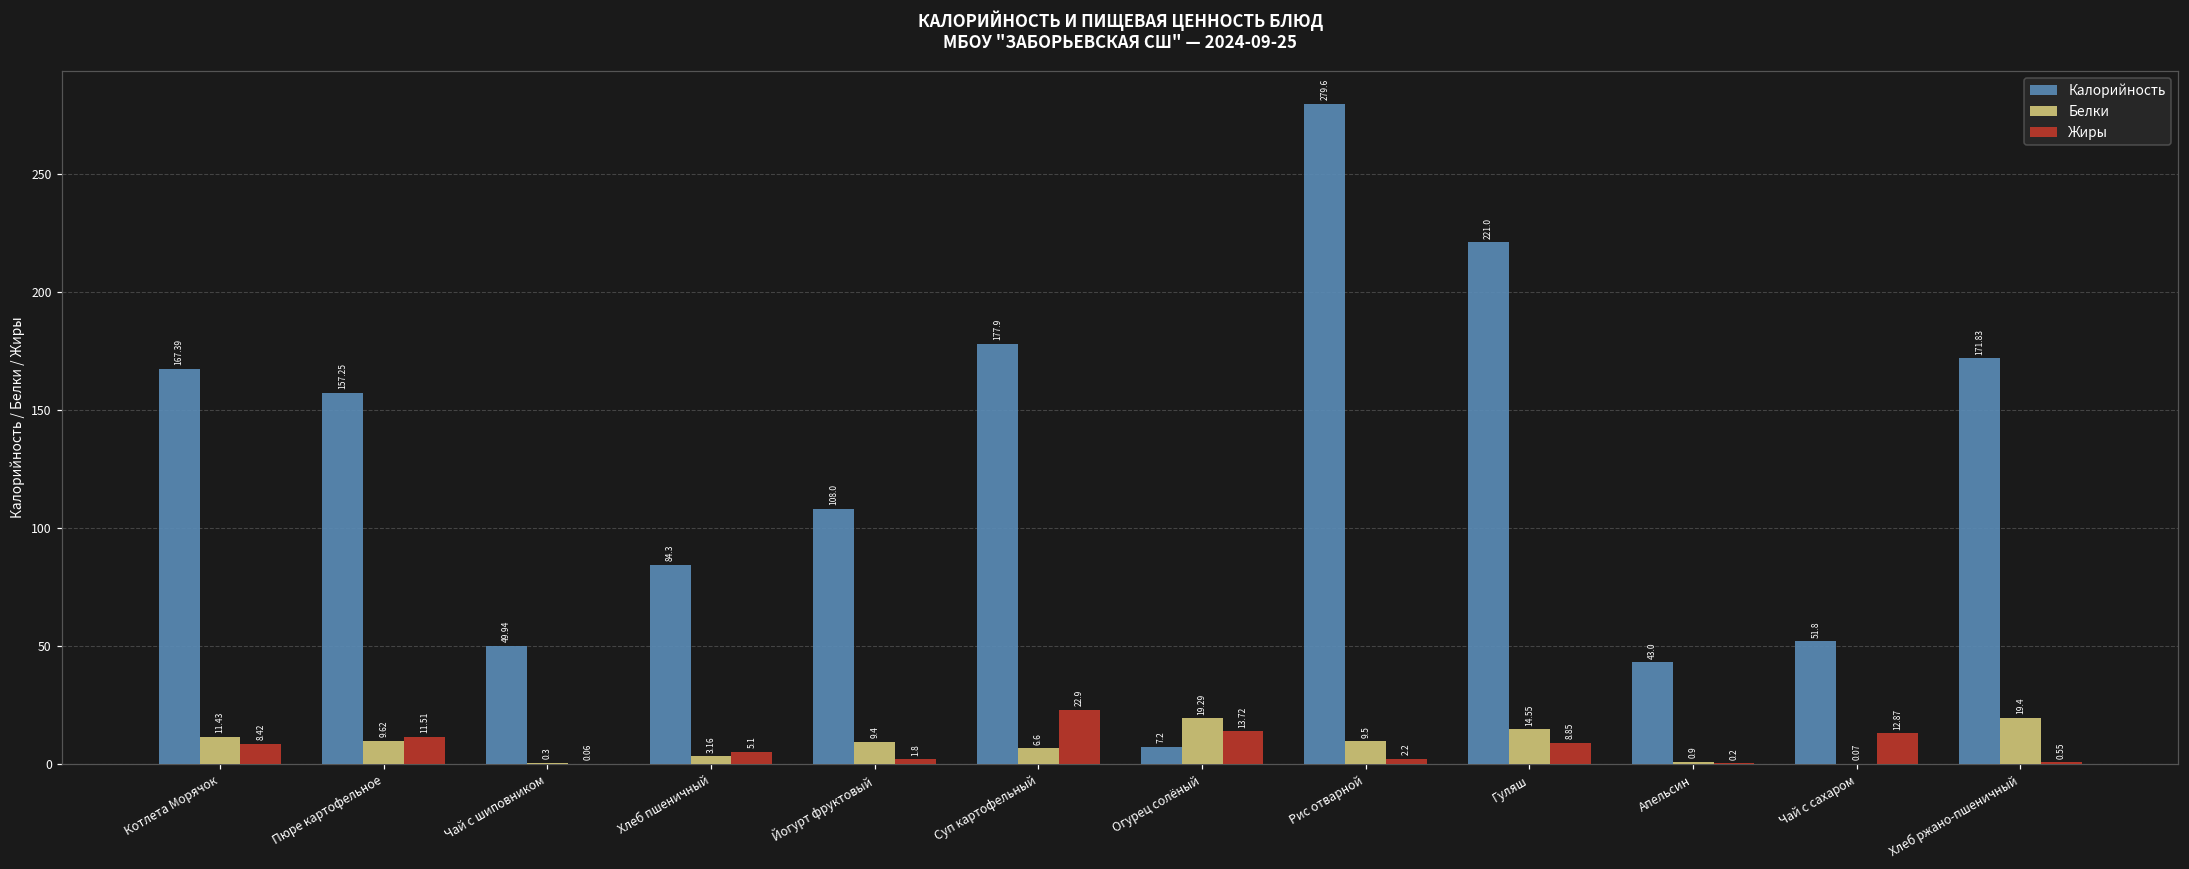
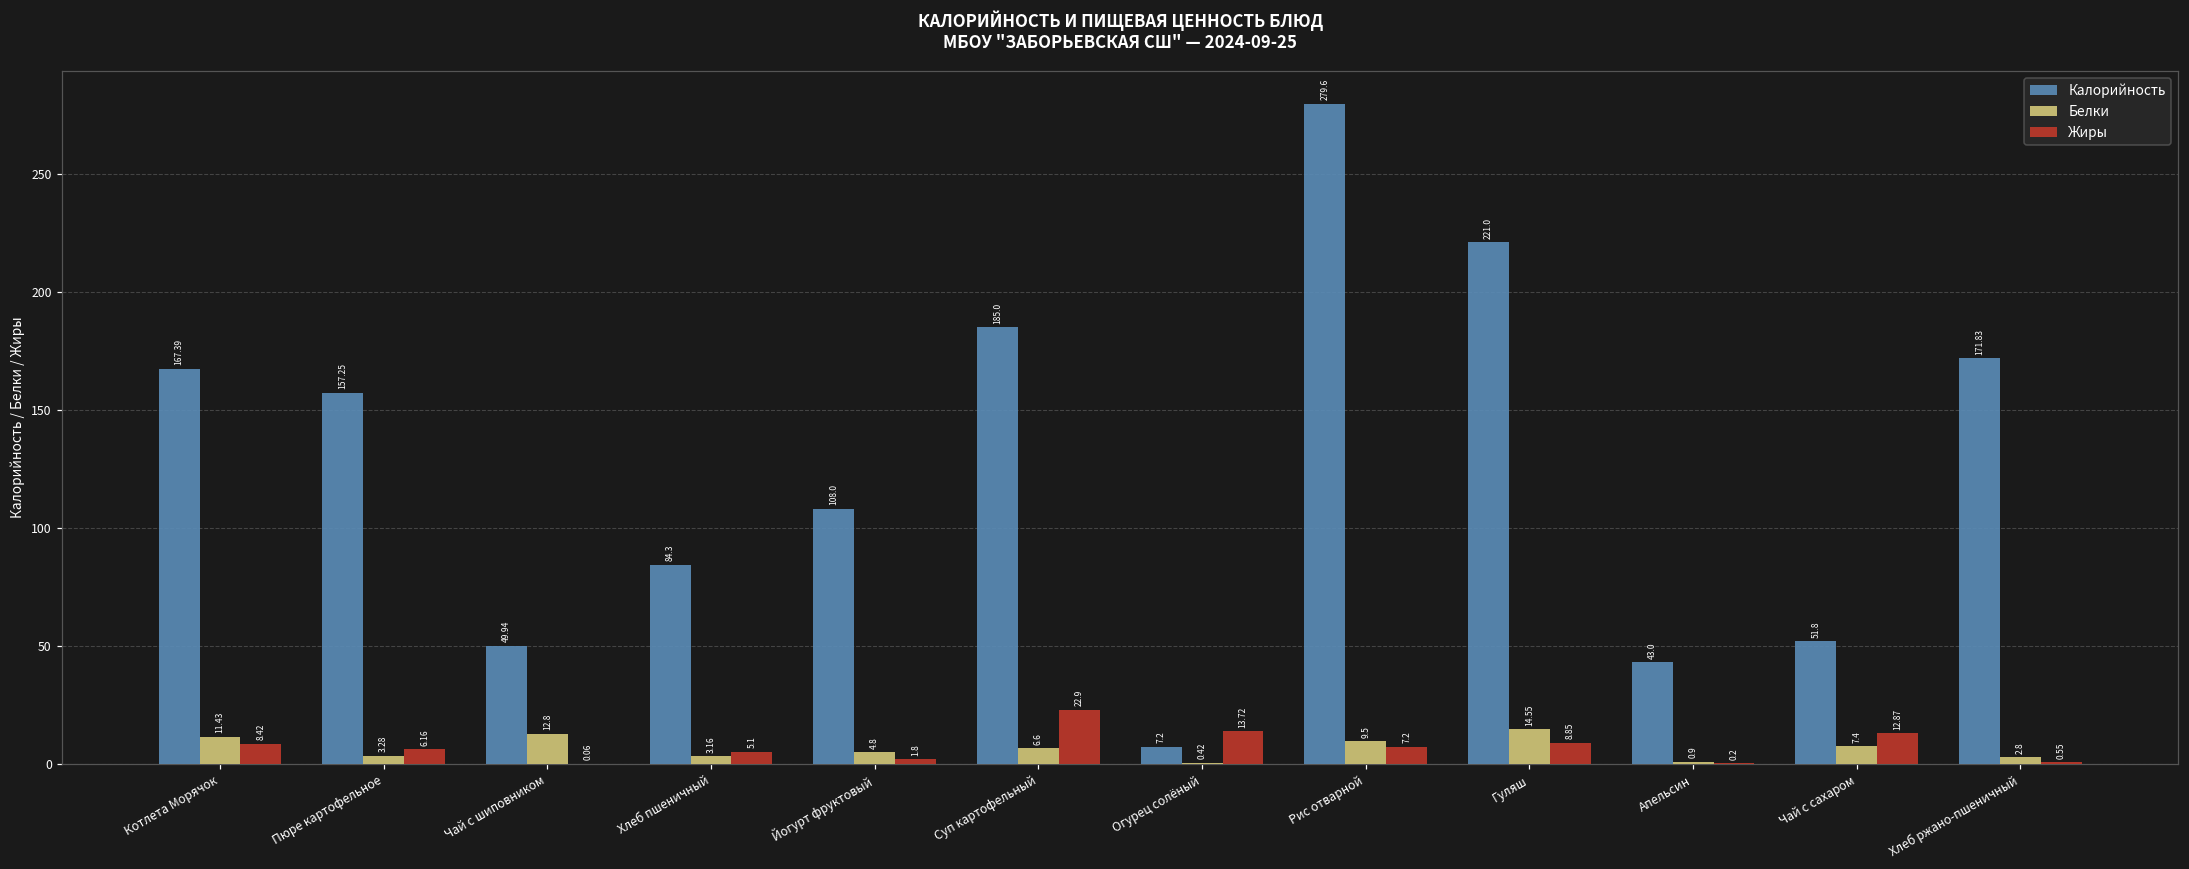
Белки, Пюре картофельное: 9.62 -> 3.28
Жиры, Пюре картофельное: 11.51 -> 6.16
Белки, Чай с шиповником: 0.3 -> 12.8
Белки, Йогурт фруктовый: 9.4 -> 4.8
Калорийность, Суп картофельный: 177.9 -> 185.0
Белки, Огурец солёный: 19.29 -> 0.42
Жиры, Рис отварной: 2.2 -> 7.2
Белки, Чай с сахаром: 0.07 -> 7.4
Белки, Хлеб ржано-пшеничный: 19.4 -> 2.8
